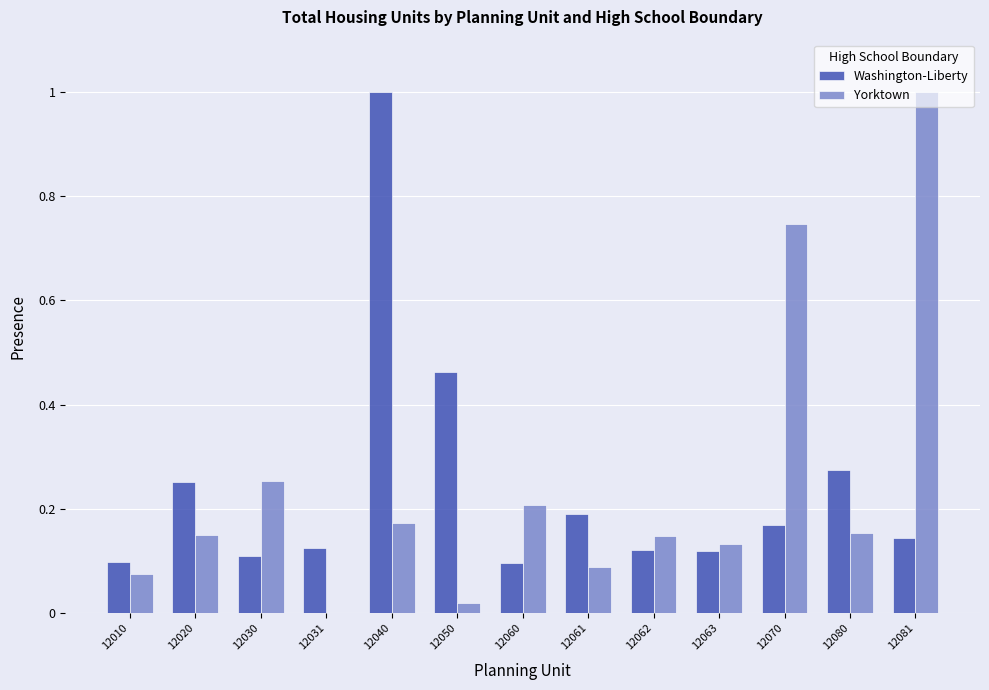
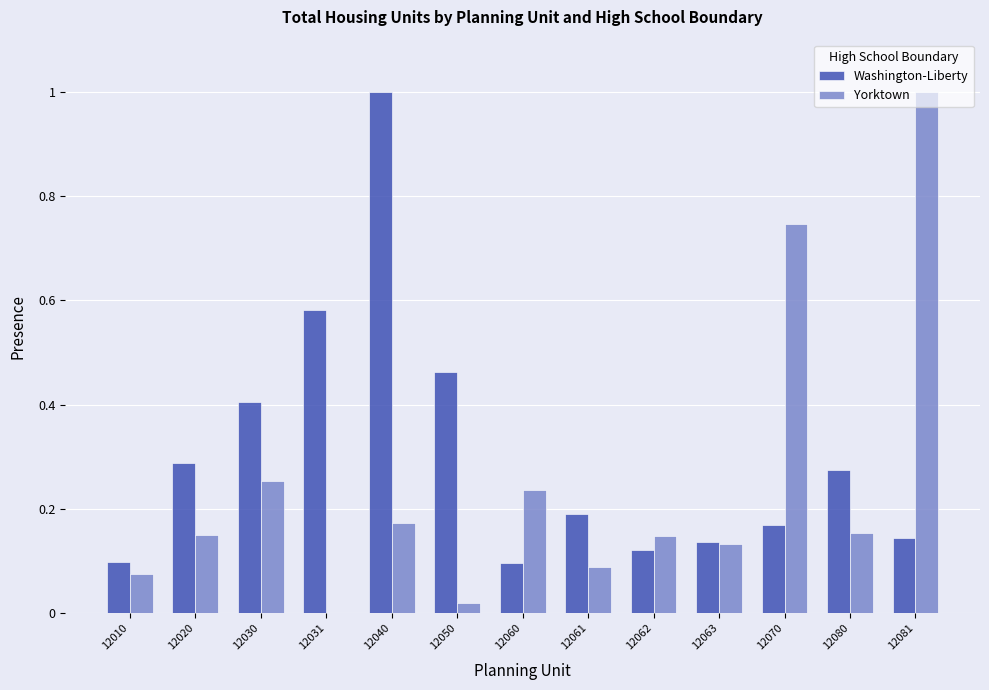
Washington-Liberty, 12020: 0.25 -> 0.29
Washington-Liberty, 12030: 0.11 -> 0.40
Washington-Liberty, 12031: 0.12 -> 0.58
Yorktown, 12060: 0.21 -> 0.24
Washington-Liberty, 12063: 0.12 -> 0.14
